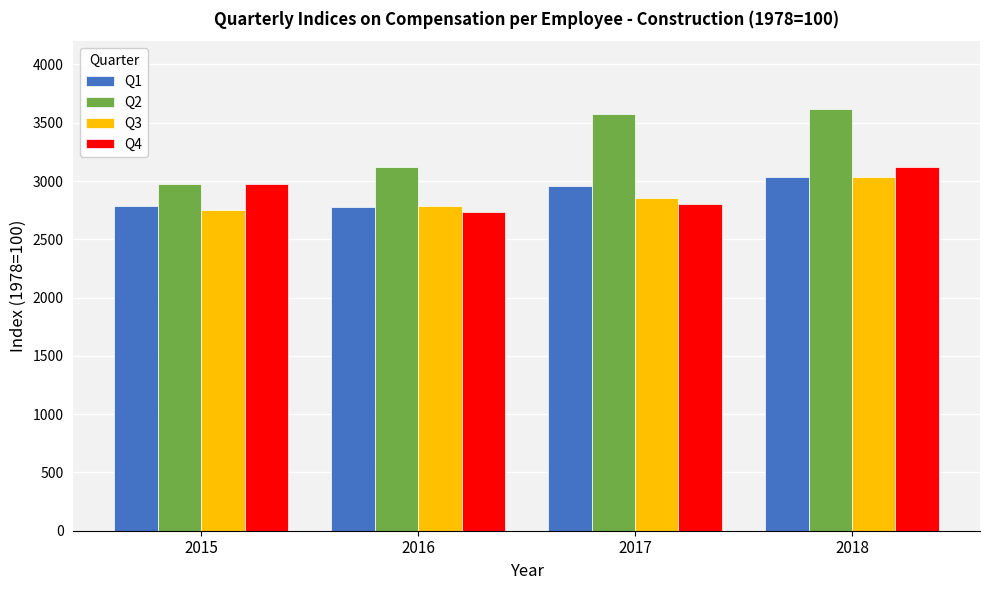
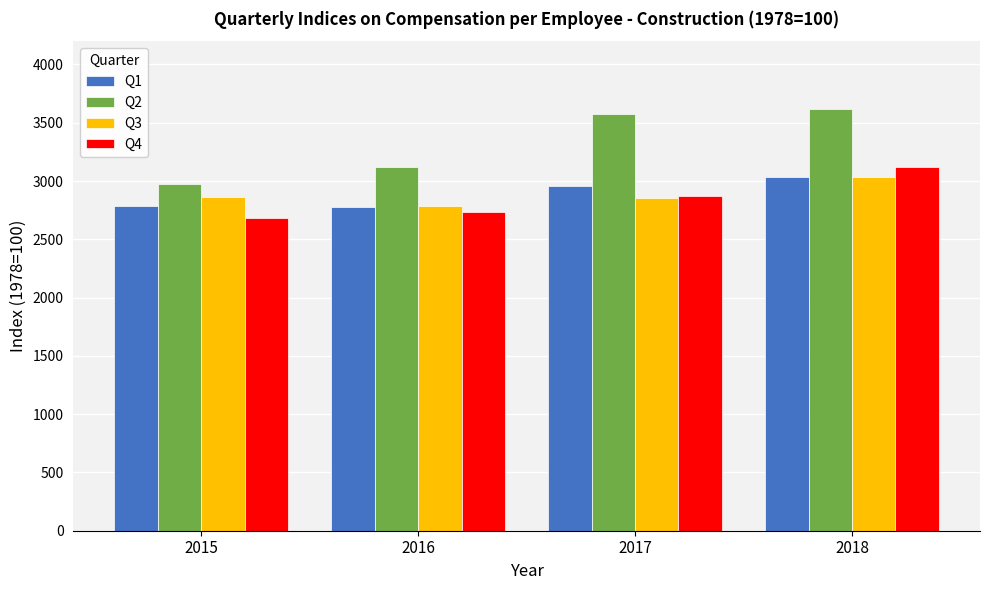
Q3, 2015: 2750 -> 2870
Q4, 2015: 2980 -> 2680
Q4, 2017: 2800 -> 2870
